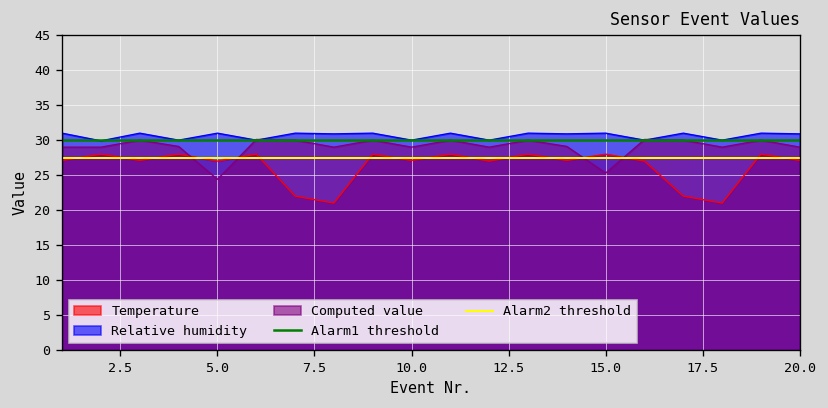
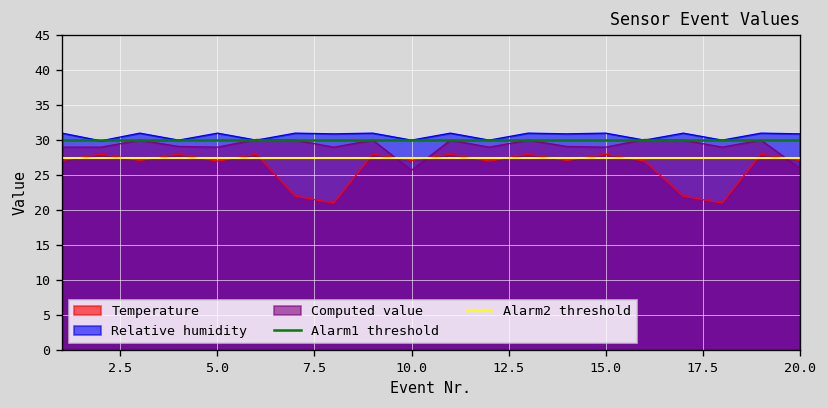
Computed value, 5.0: 24 -> 29
Computed value, 10.0: 29 -> 26
Computed value, 15.0: 25 -> 29
Computed value, 20.0: 29 -> 26
